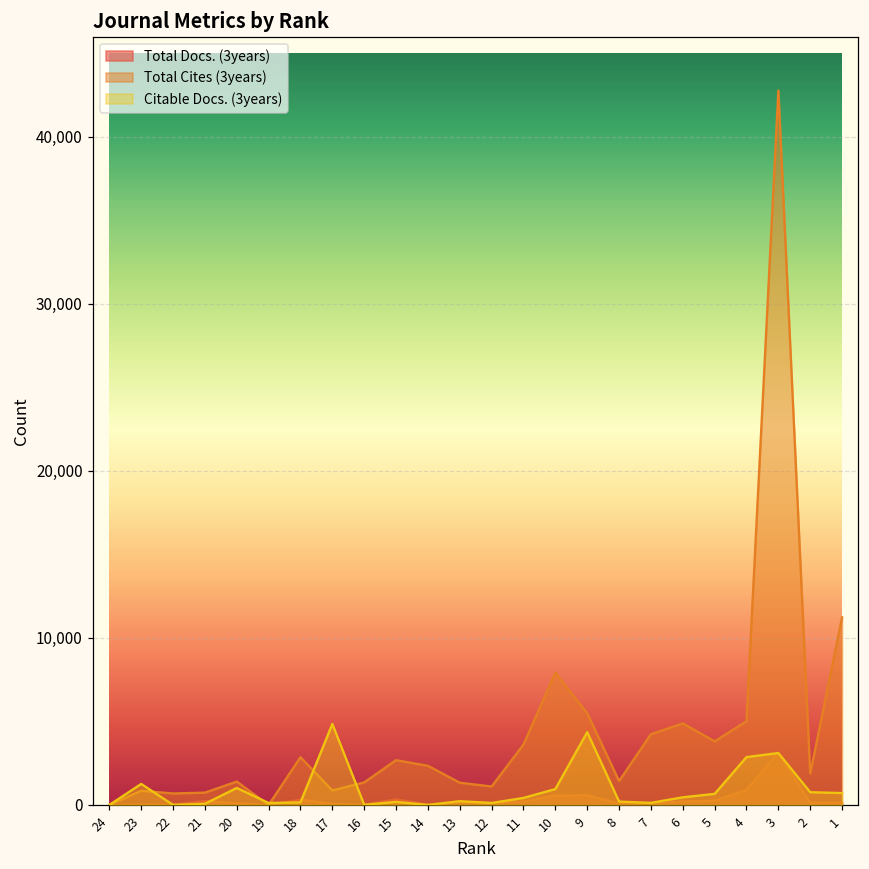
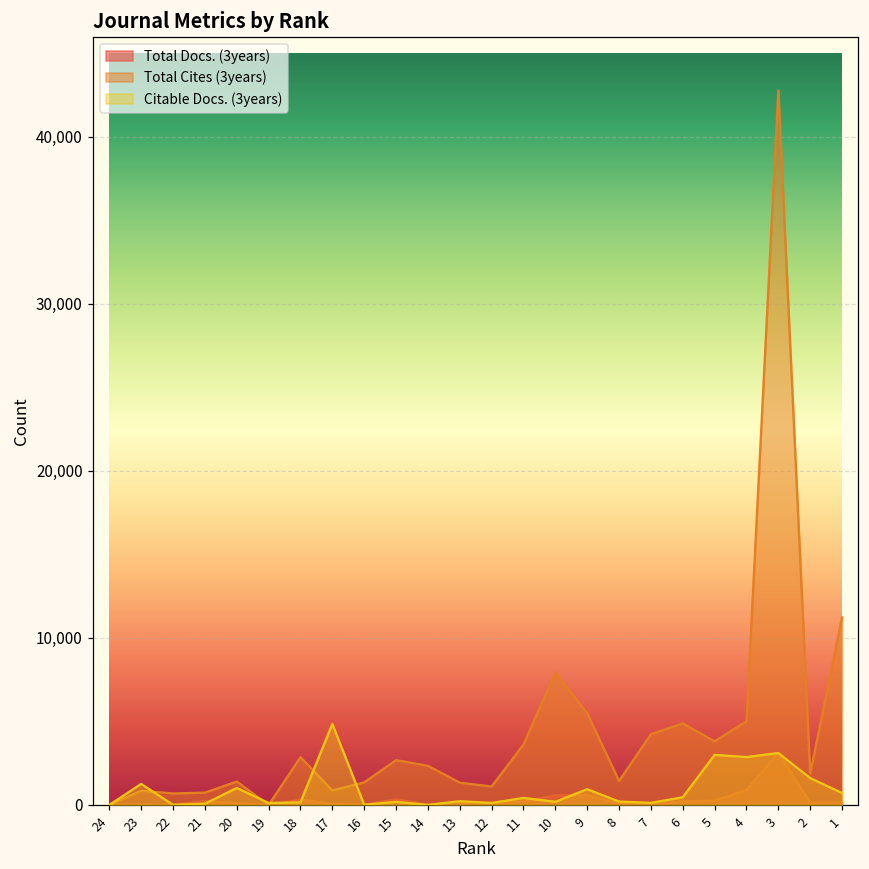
Citable Docs. (3years), 10: 1,000 -> 200
Citable Docs. (3years), 9: 4,400 -> 900
Citable Docs. (3years), 5: 700 -> 3,000
Citable Docs. (3years), 2: 800 -> 1,600
